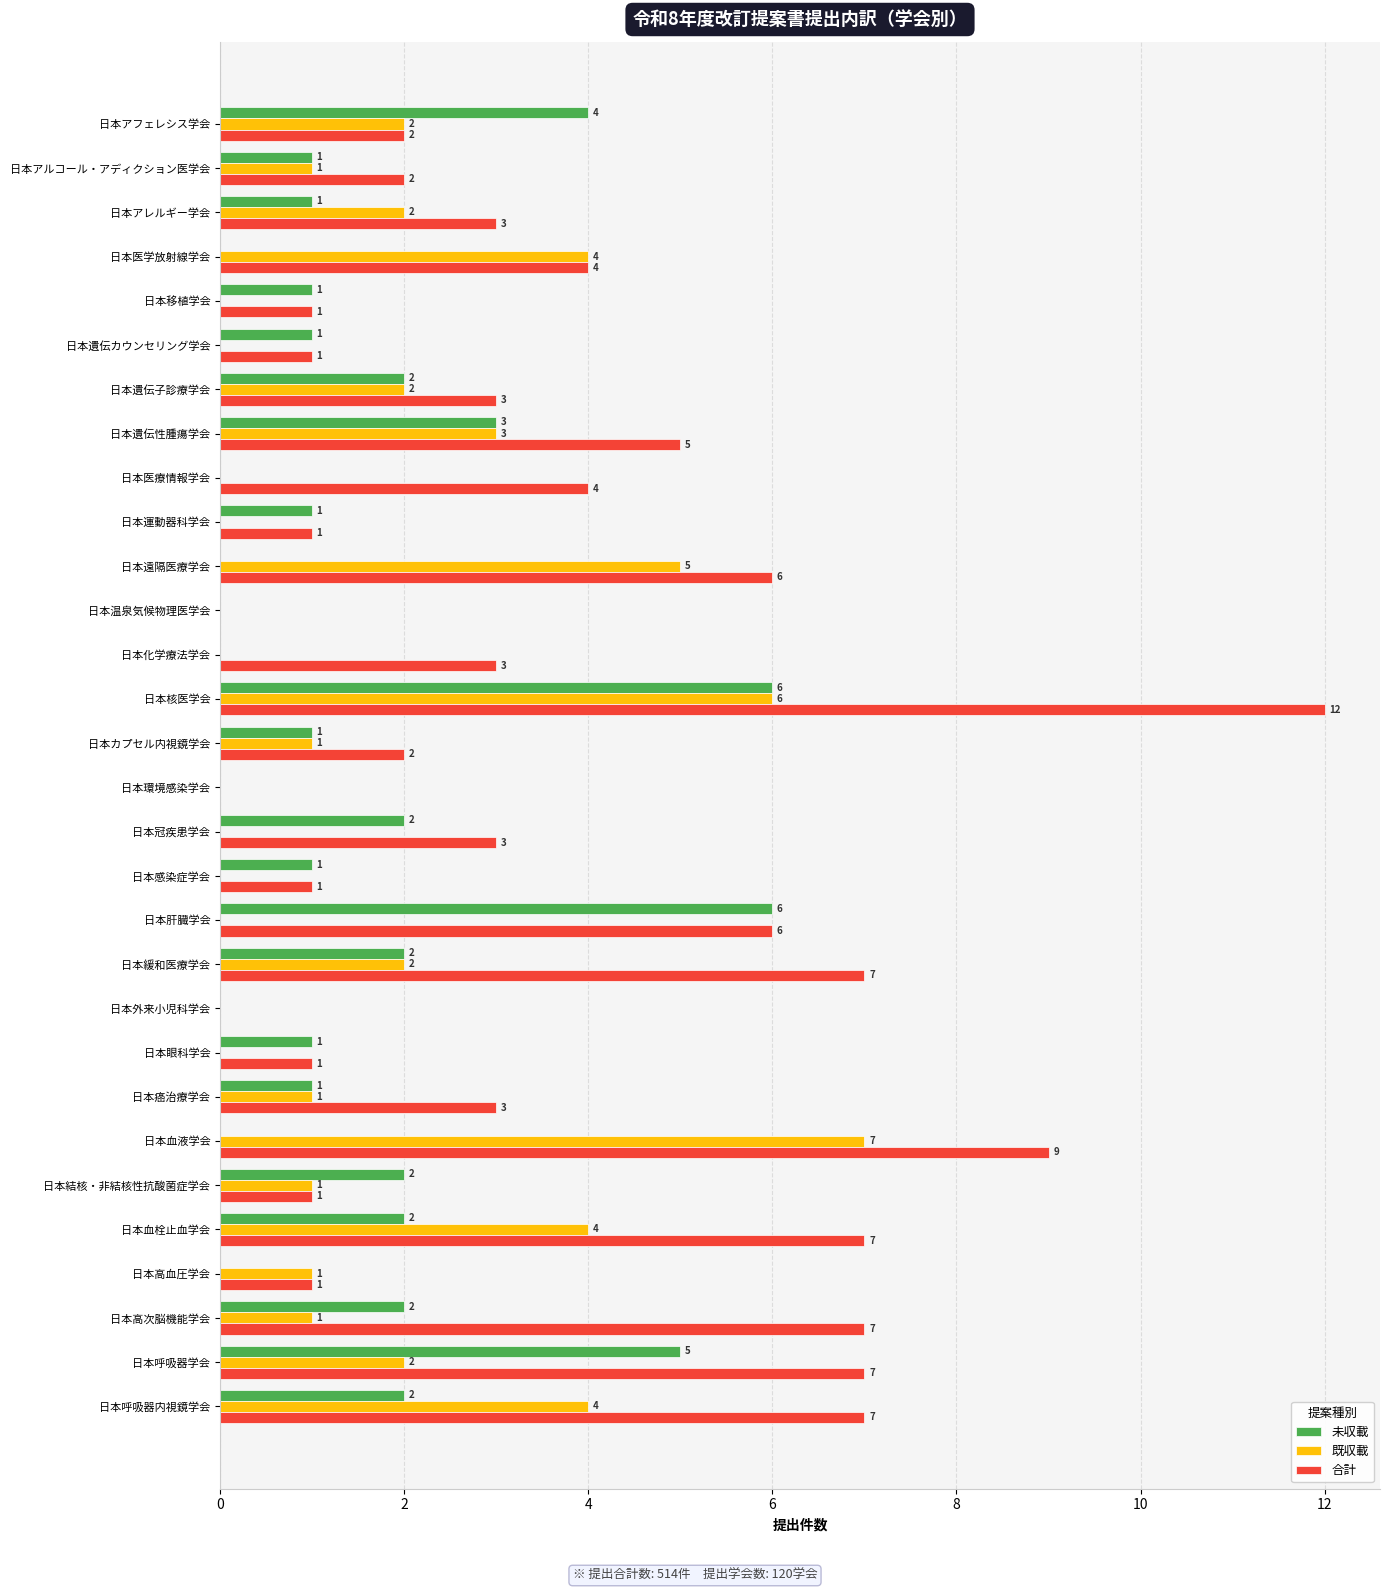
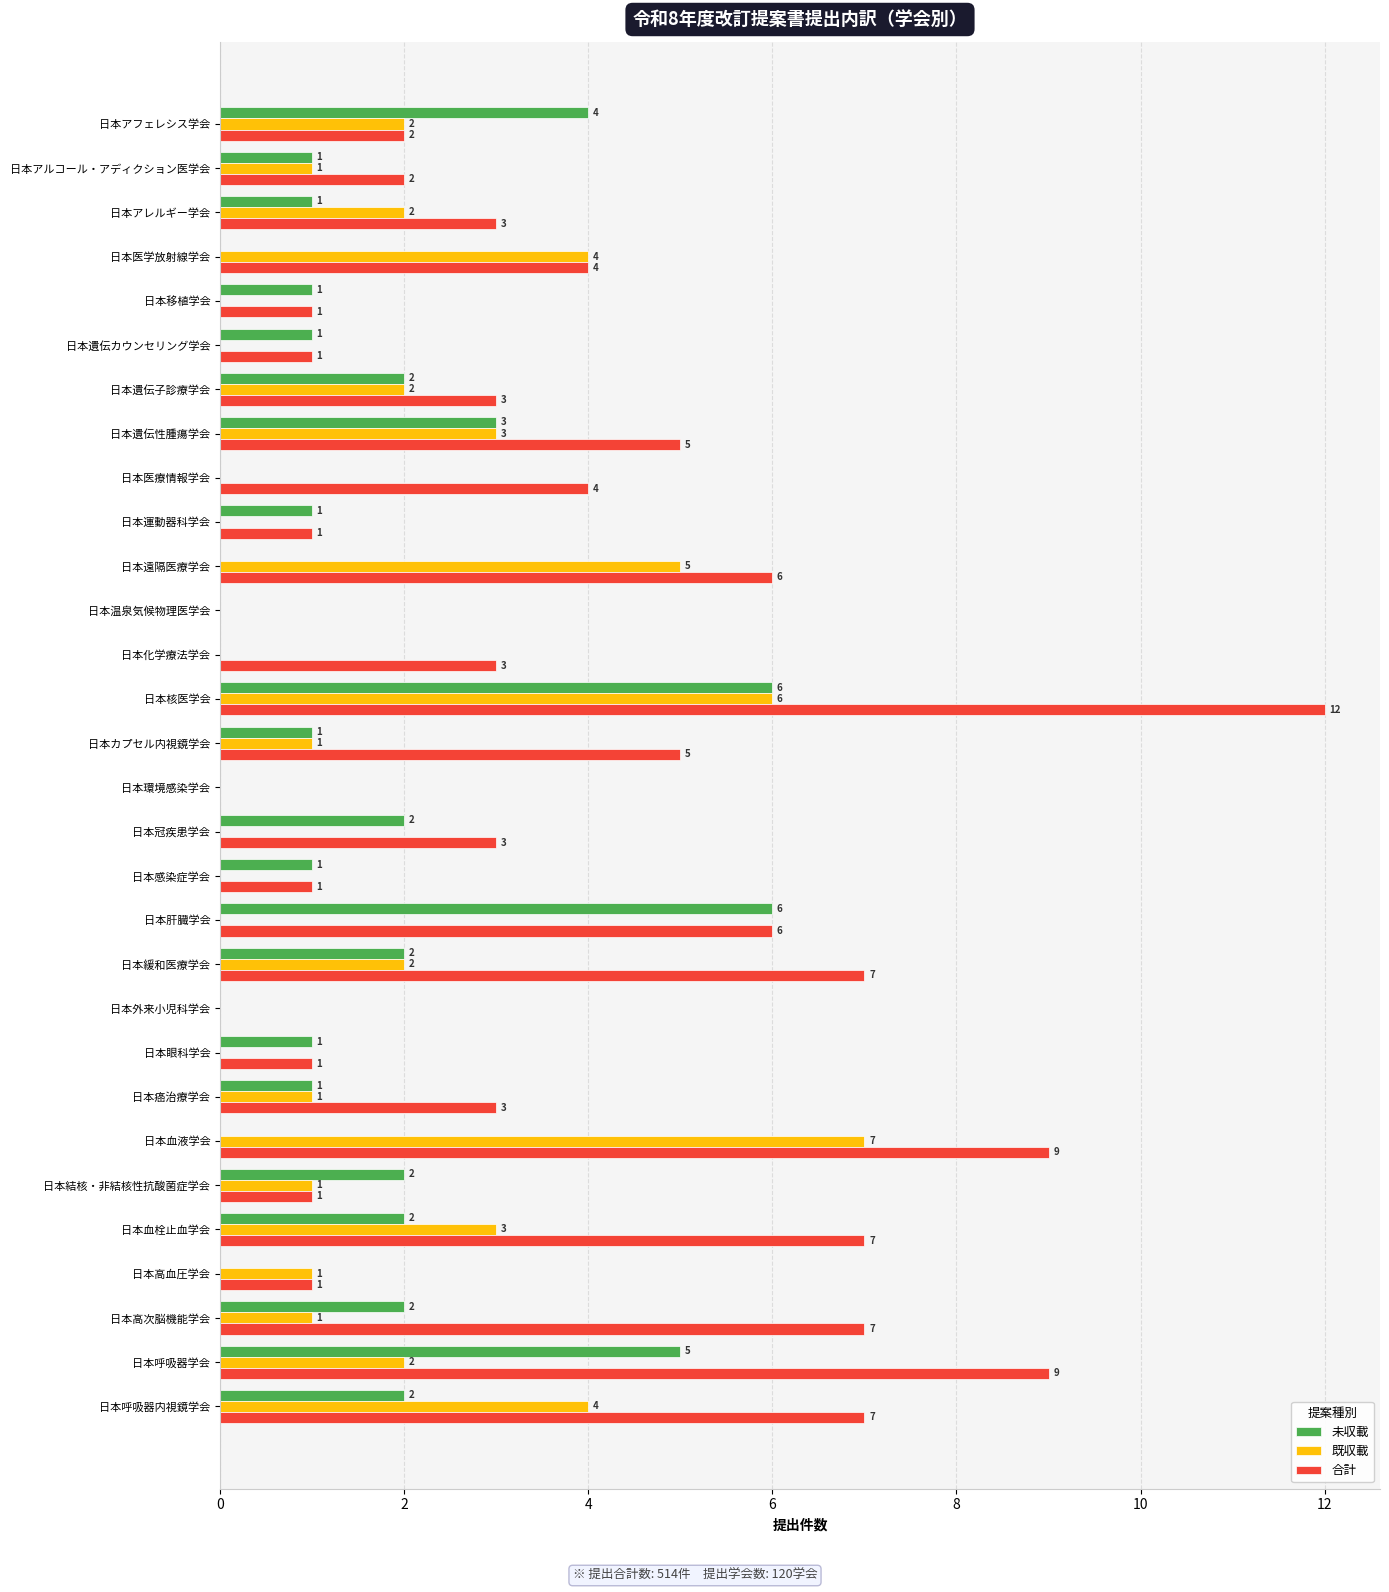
合計, 日本カプセル内視鏡学会: 2 -> 5
既収載, 日本血栓止血学会: 4 -> 3
合計, 日本呼吸器学会: 7 -> 9
